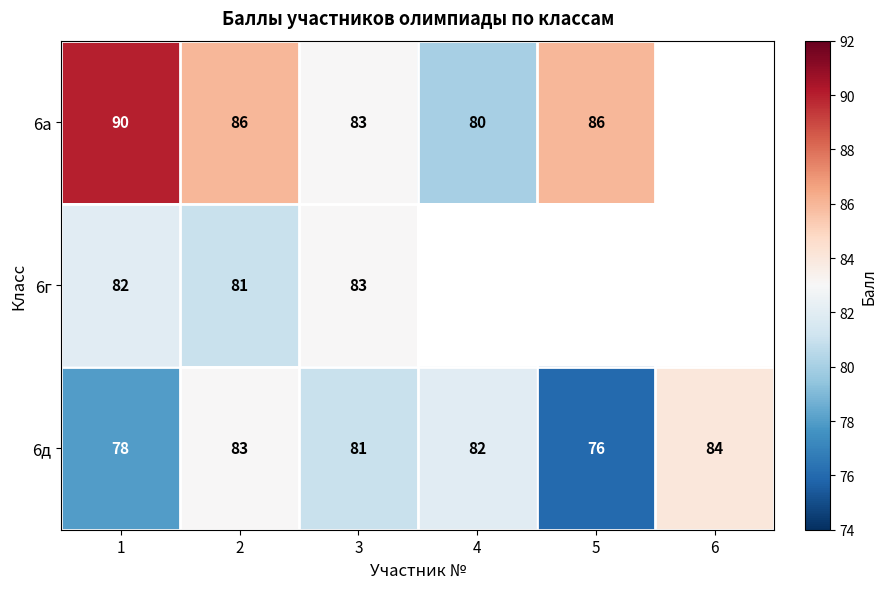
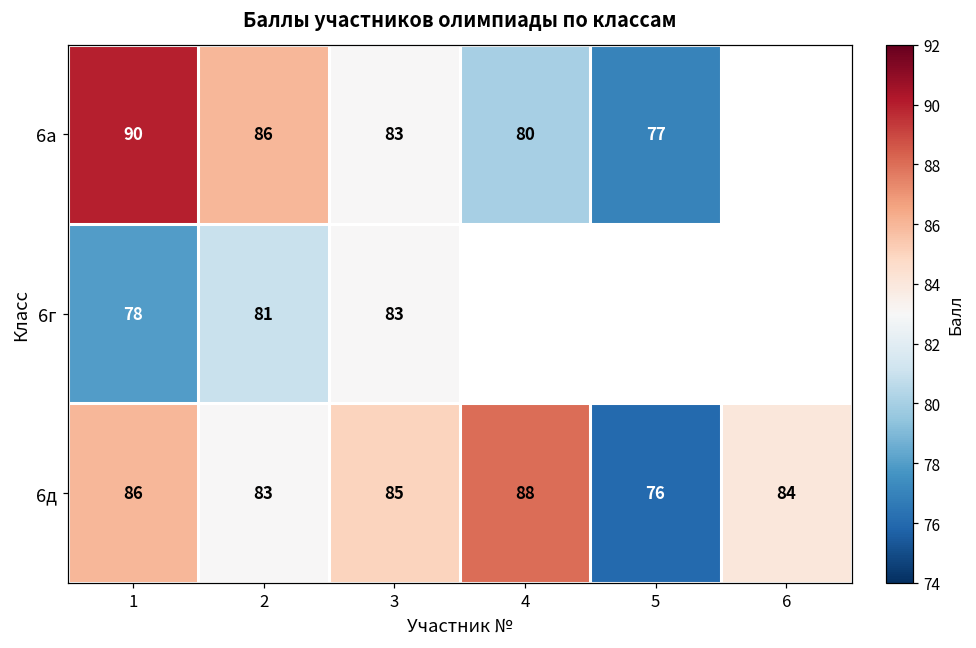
6а, 5: 86 -> 77
6г, 1: 82 -> 78
6д, 1: 78 -> 86
6д, 3: 81 -> 85
6д, 4: 82 -> 88
